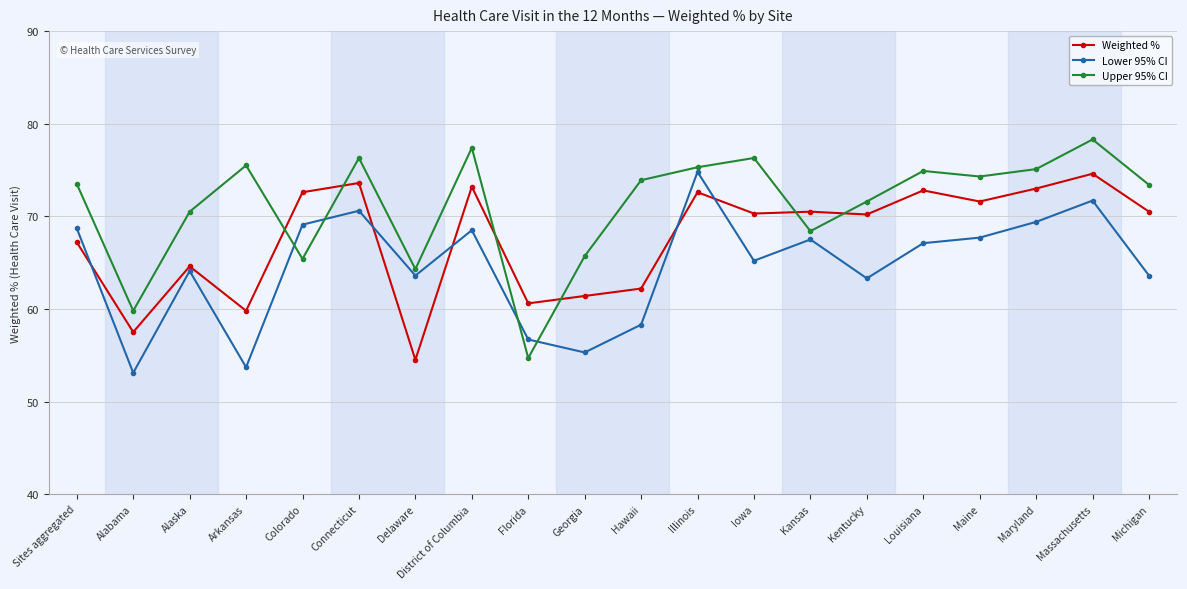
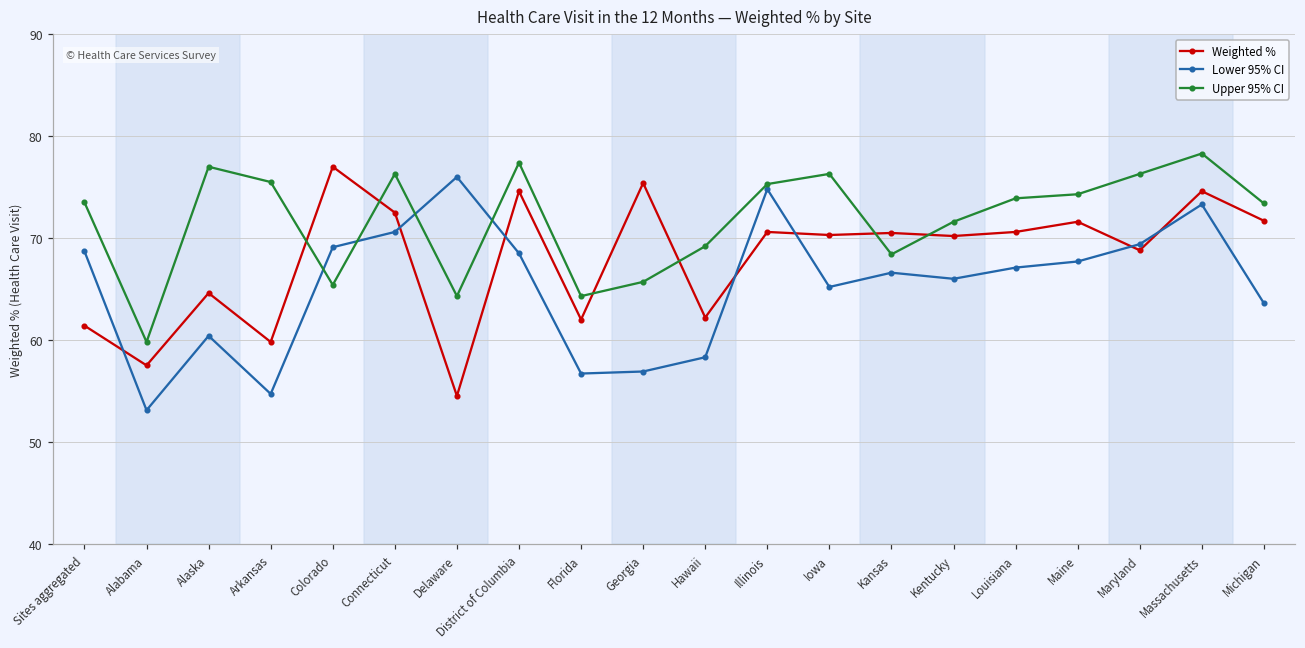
Weighted %, Sites aggregated: 67 -> 61
Lower 95% CI, Alaska: 64 -> 60
Upper 95% CI, Alaska: 71 -> 77
Lower 95% CI, Arkansas: 54 -> 55
Weighted %, Colorado: 73 -> 77
Weighted %, Connecticut: 74 -> 73
Lower 95% CI, Delaware: 64 -> 76
Weighted %, District of Columbia: 73 -> 75
Weighted %, Florida: 61 -> 62
Upper 95% CI, Florida: 55 -> 64
Weighted %, Georgia: 61 -> 75
Lower 95% CI, Georgia: 55 -> 57
Upper 95% CI, Hawaii: 74 -> 69
Weighted %, Illinois: 73 -> 71
Lower 95% CI, Kansas: 68 -> 67
Lower 95% CI, Kentucky: 63 -> 66
Weighted %, Louisiana: 73 -> 71
Upper 95% CI, Louisiana: 75 -> 74
Weighted %, Maryland: 73 -> 69
Upper 95% CI, Maryland: 75 -> 76
Lower 95% CI, Massachusetts: 72 -> 73
Weighted %, Michigan: 71 -> 72
